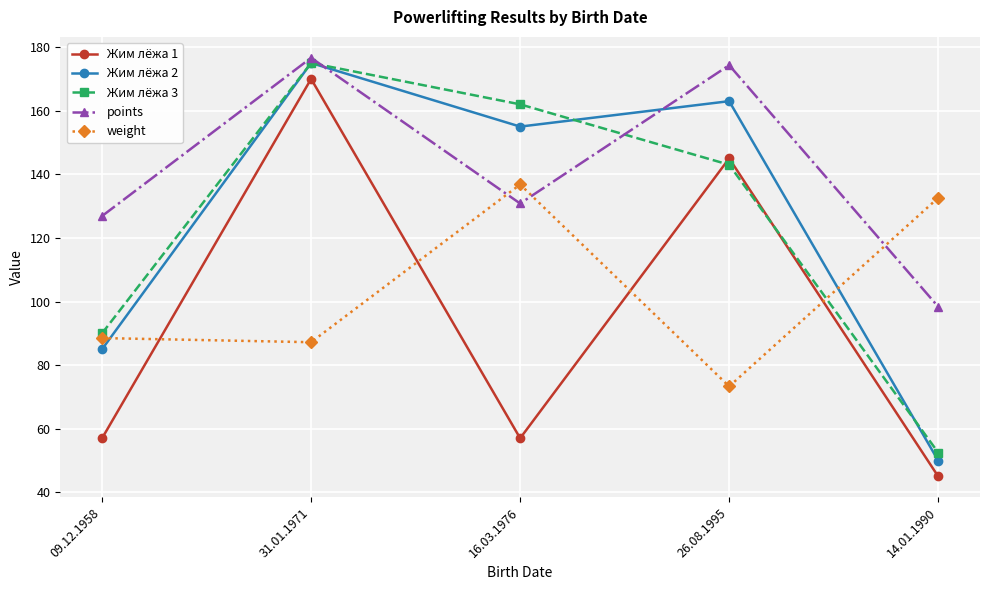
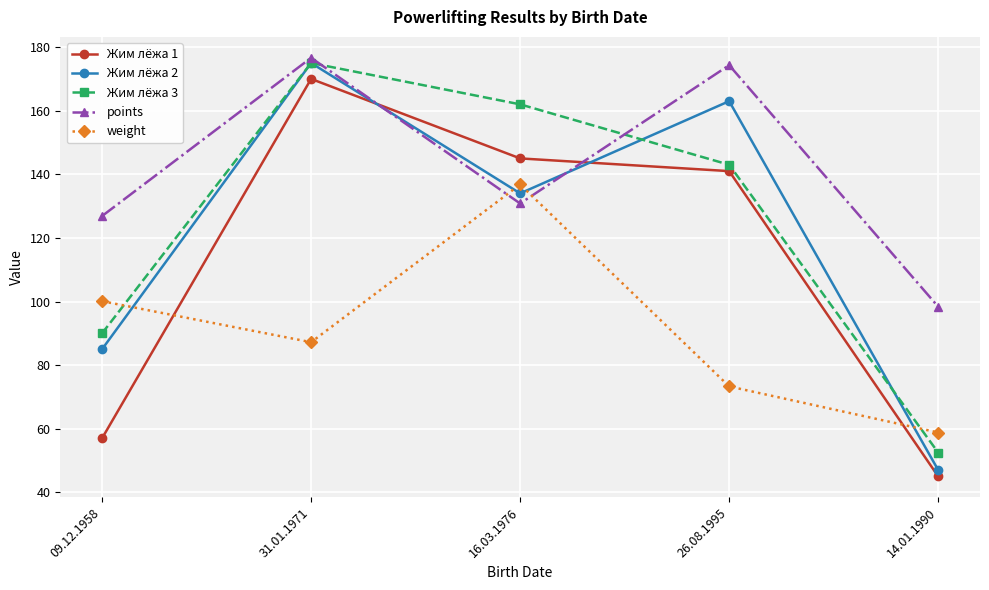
weight, 09.12.1958: 89 -> 100
Жим лёжа 1, 16.03.1976: 57 -> 145
Жим лёжа 2, 16.03.1976: 155 -> 134
Жим лёжа 1, 26.08.1995: 145 -> 141
Жим лёжа 2, 14.01.1990: 50 -> 47
weight, 14.01.1990: 133 -> 59
